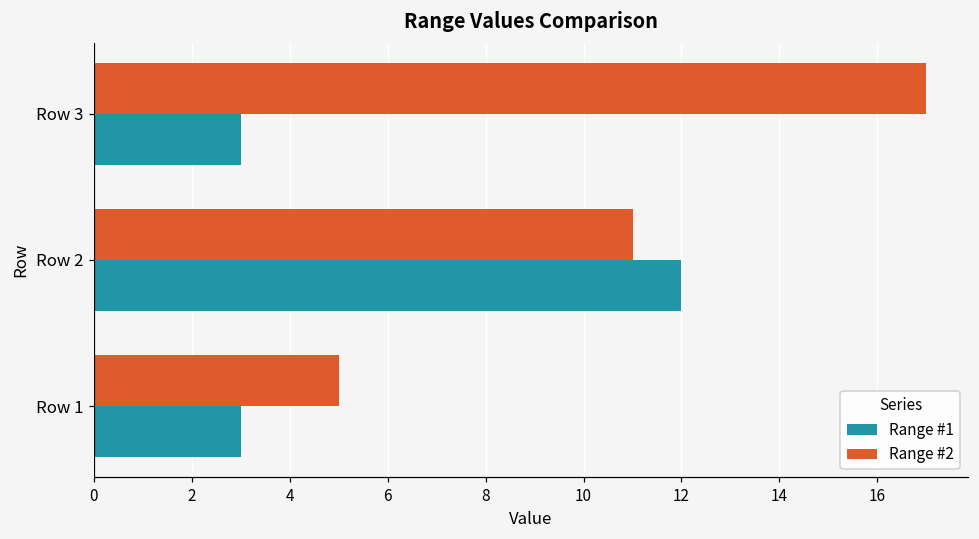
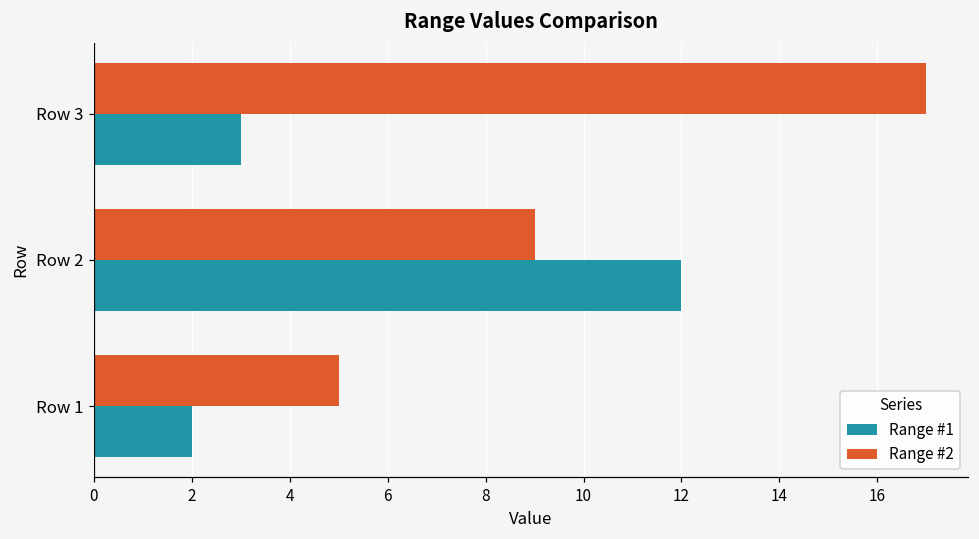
Range #2, Row 2: 11 -> 9
Range #1, Row 1: 3 -> 2
